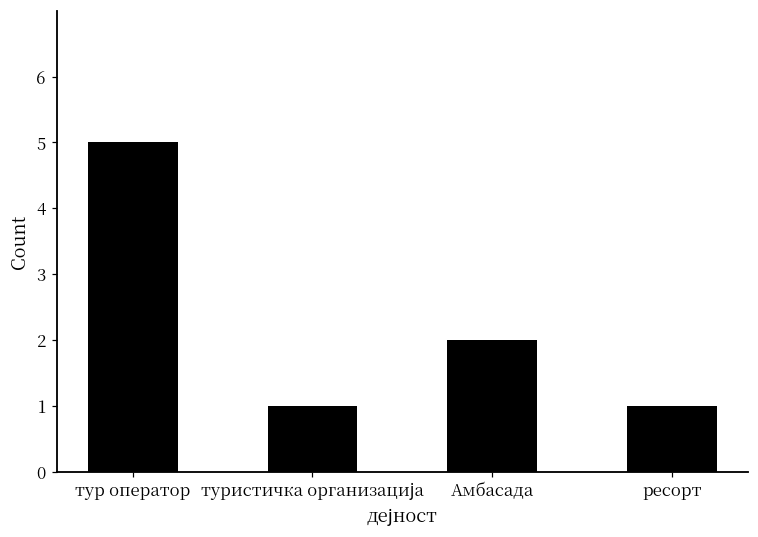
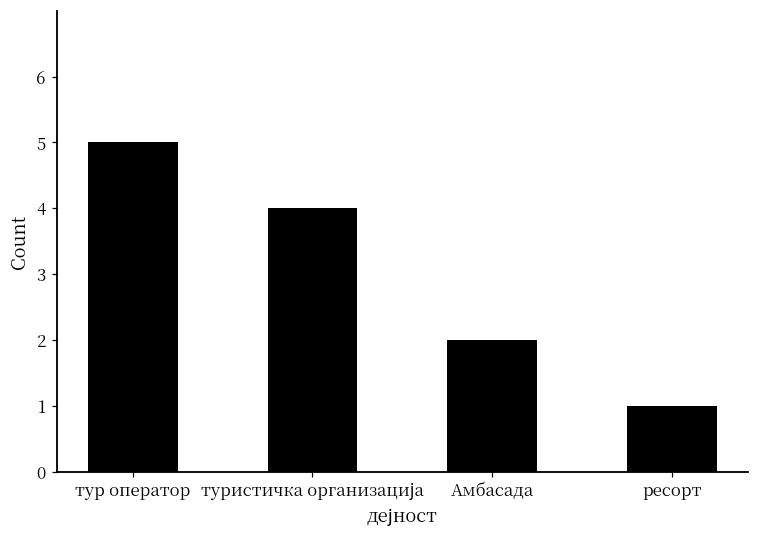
туристичка организација: 1 -> 4
